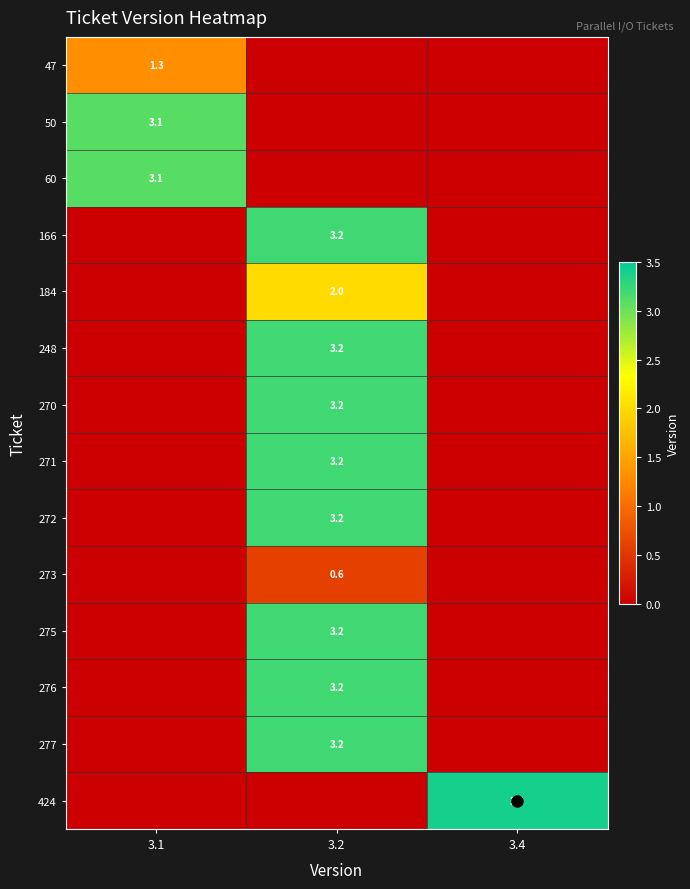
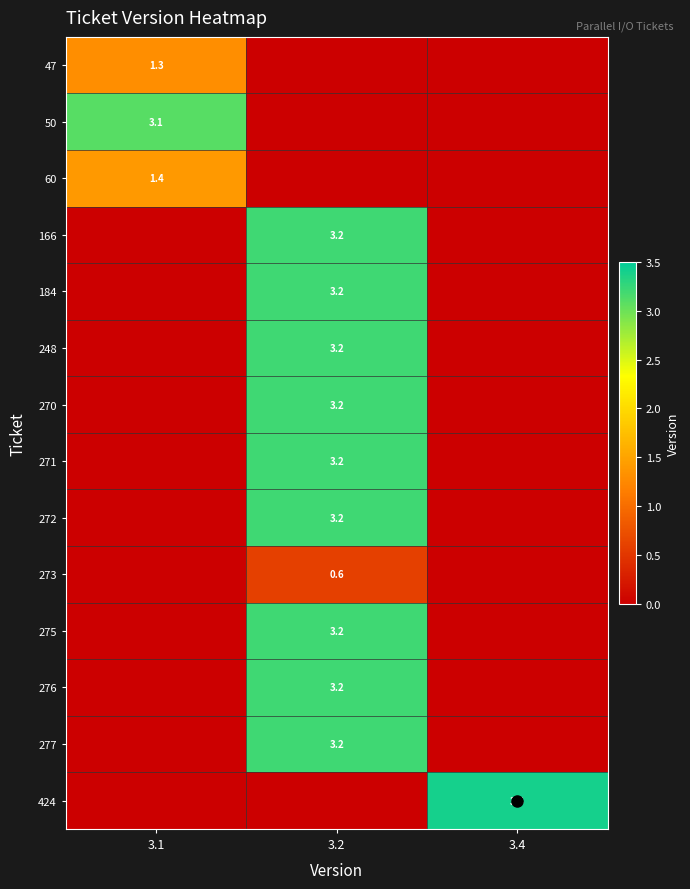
60, 3.1: 3.1 -> 1.4
184, 3.2: 2.0 -> 3.2
